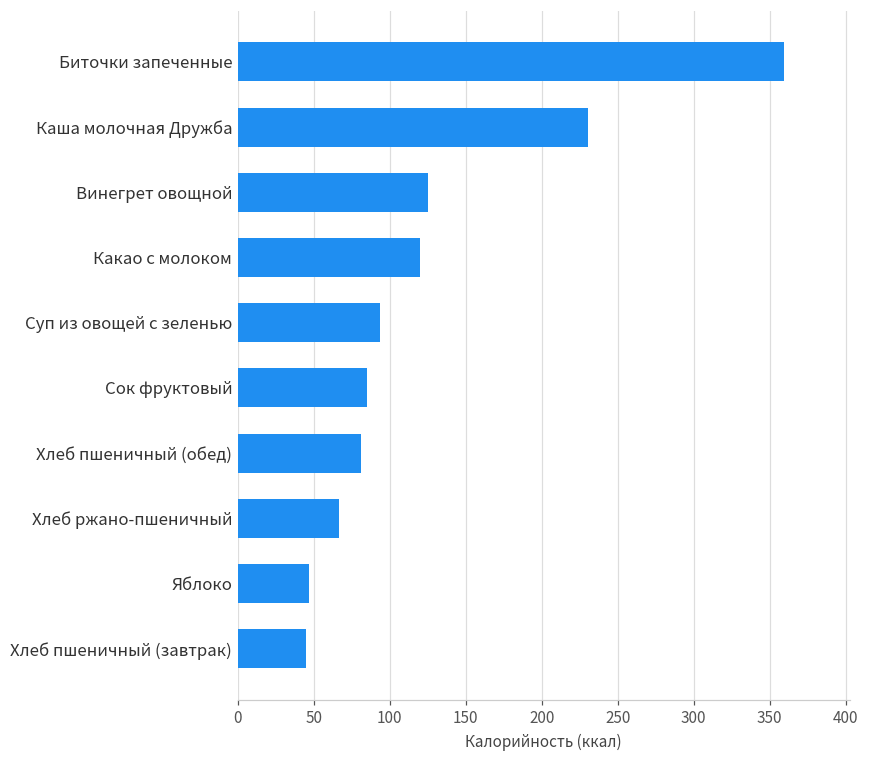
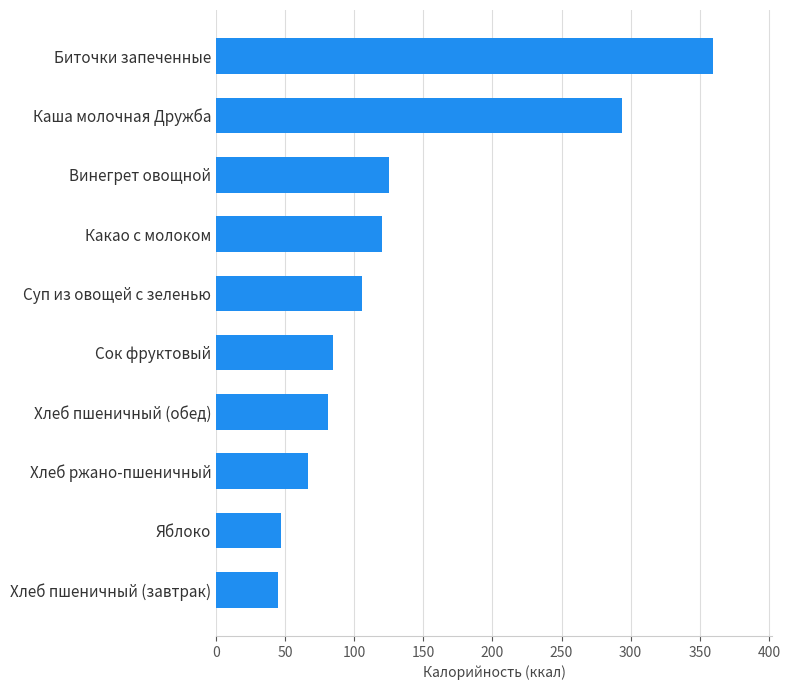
Каша молочная Дружба: 231 -> 294
Суп из овощей с зеленью: 94 -> 105
